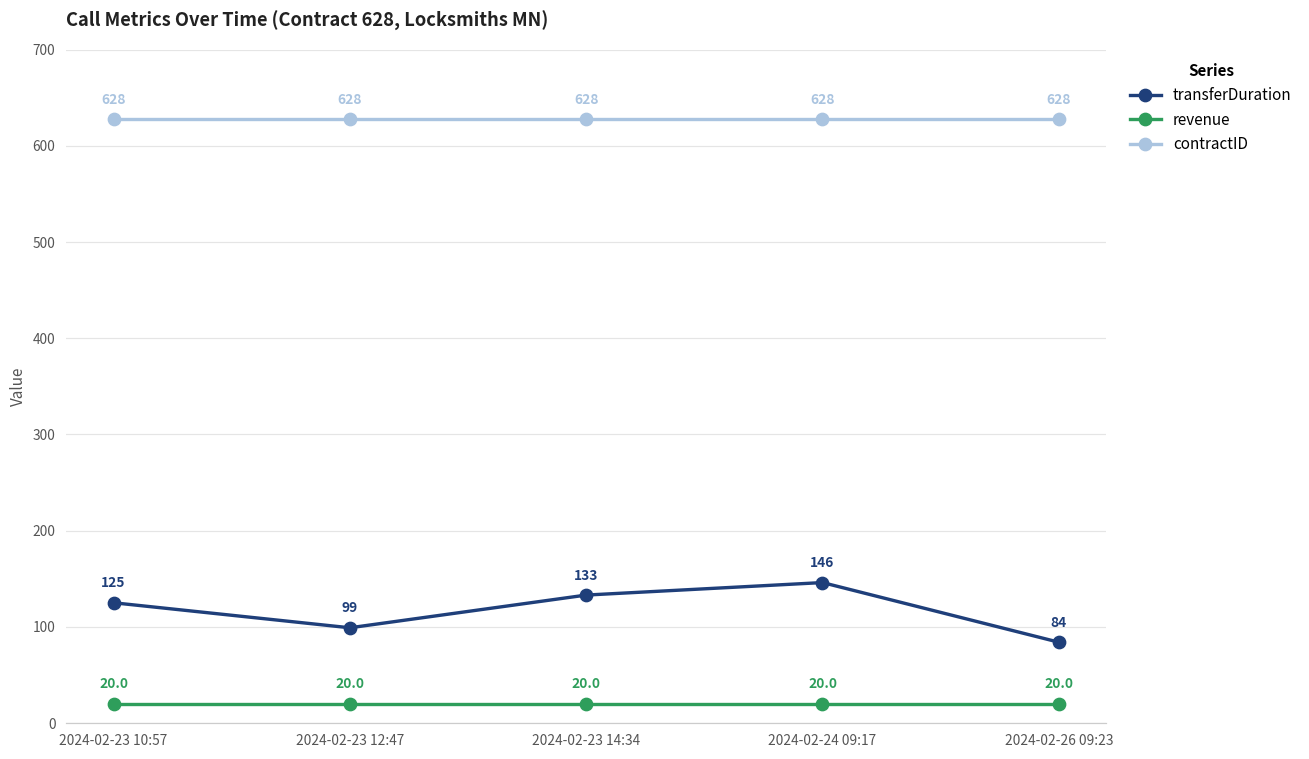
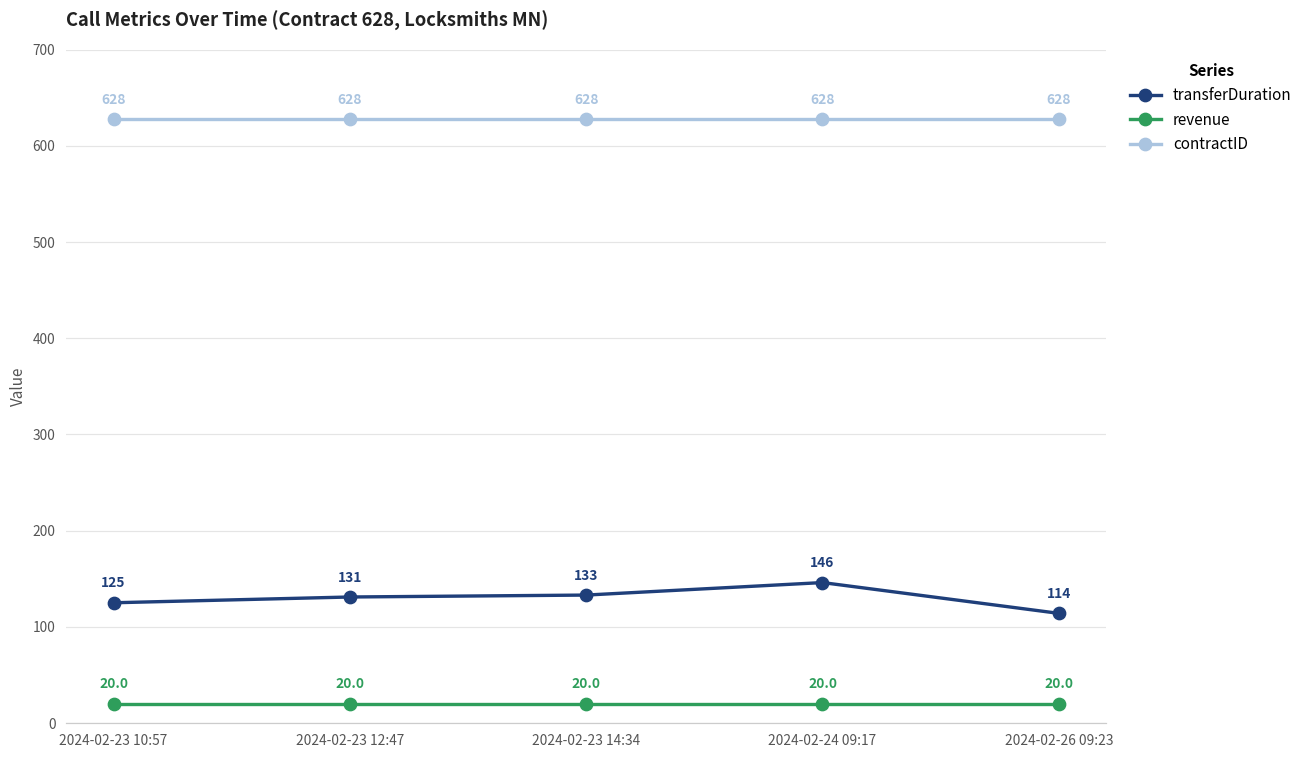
transferDuration, 2024-02-23 12:47: 99 -> 131
transferDuration, 2024-02-26 09:23: 84 -> 114
